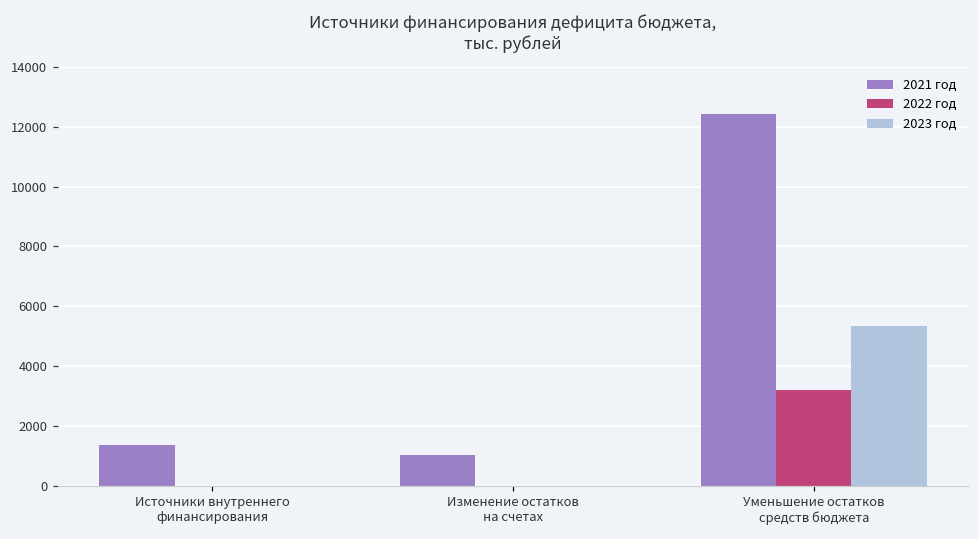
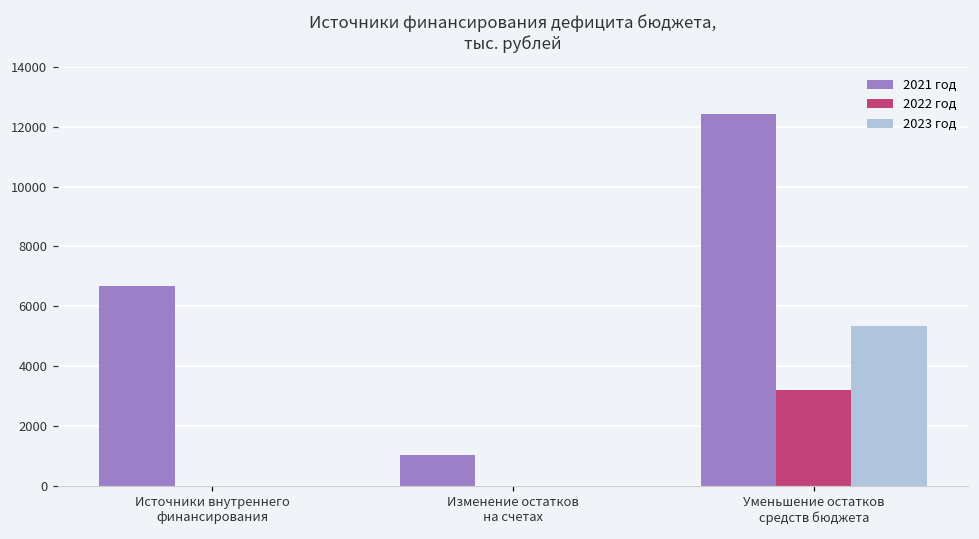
2021 год, Источники внутреннего финансирования: 1400 -> 6700
